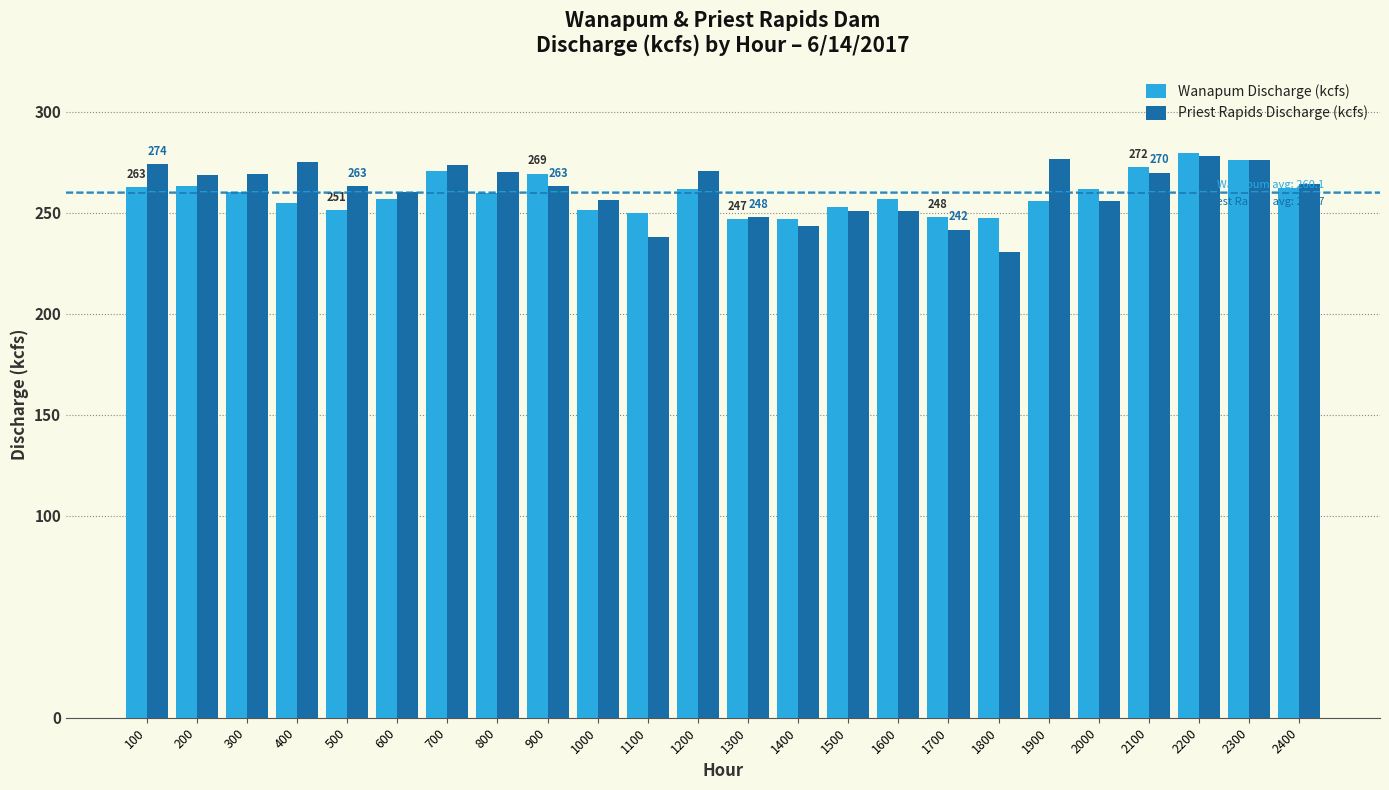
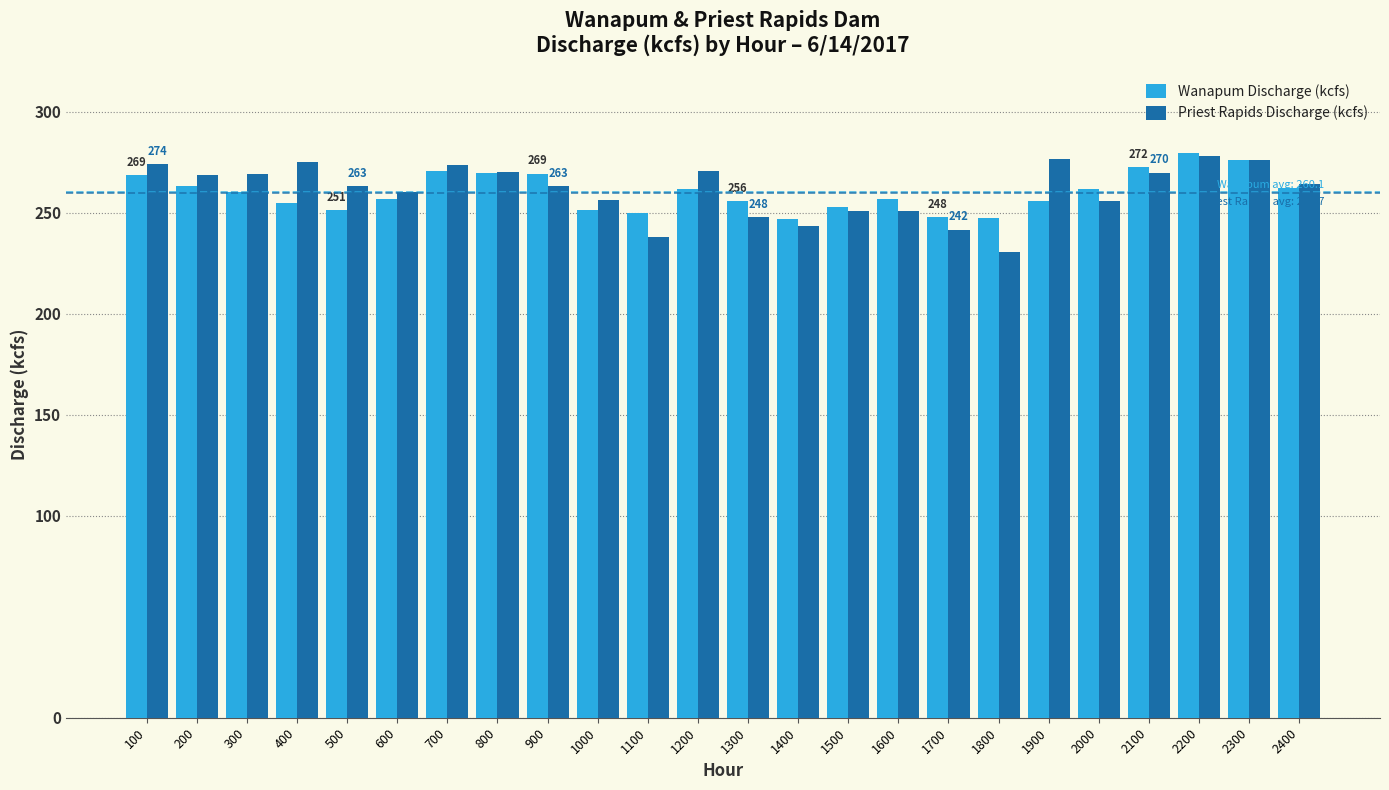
Wanapum Discharge (kcfs), 100: 263 -> 269
Wanapum Discharge (kcfs), 800: 260 -> 270
Wanapum Discharge (kcfs), 1300: 247 -> 256
